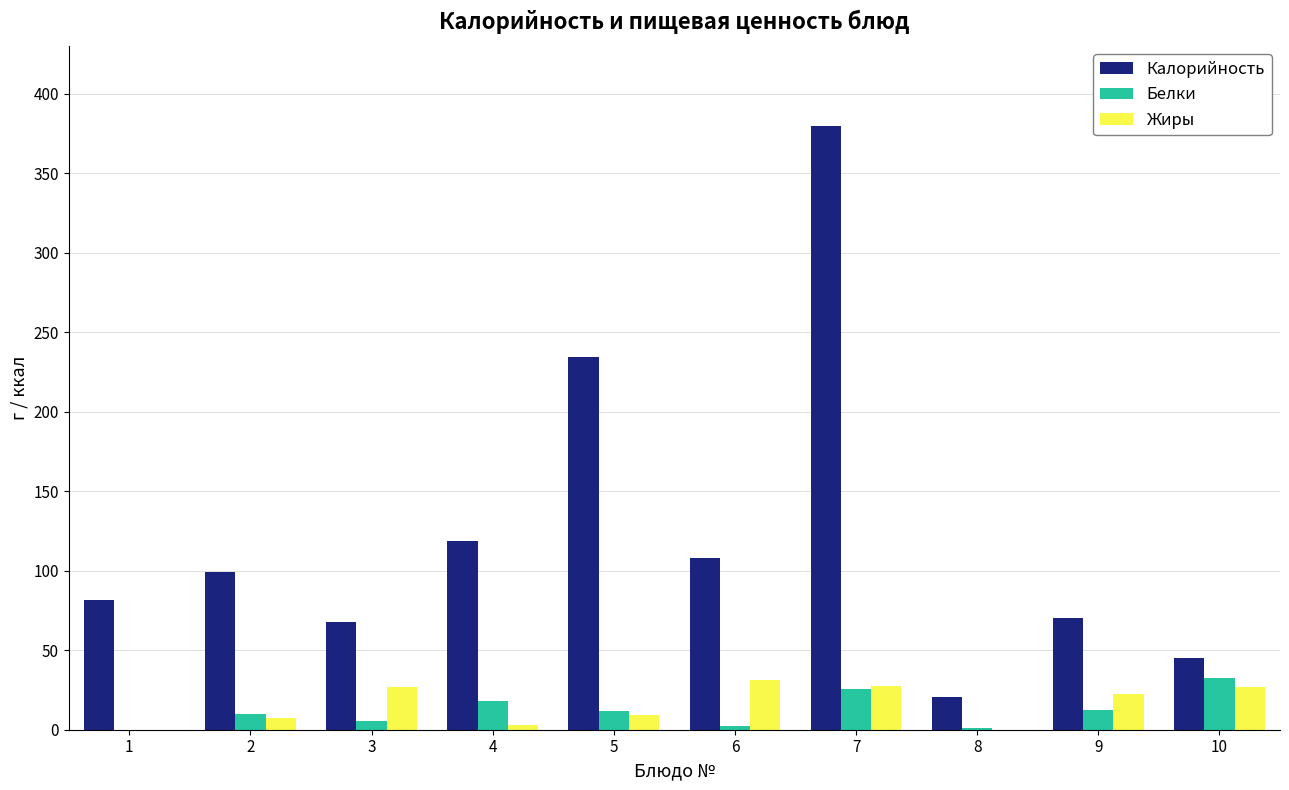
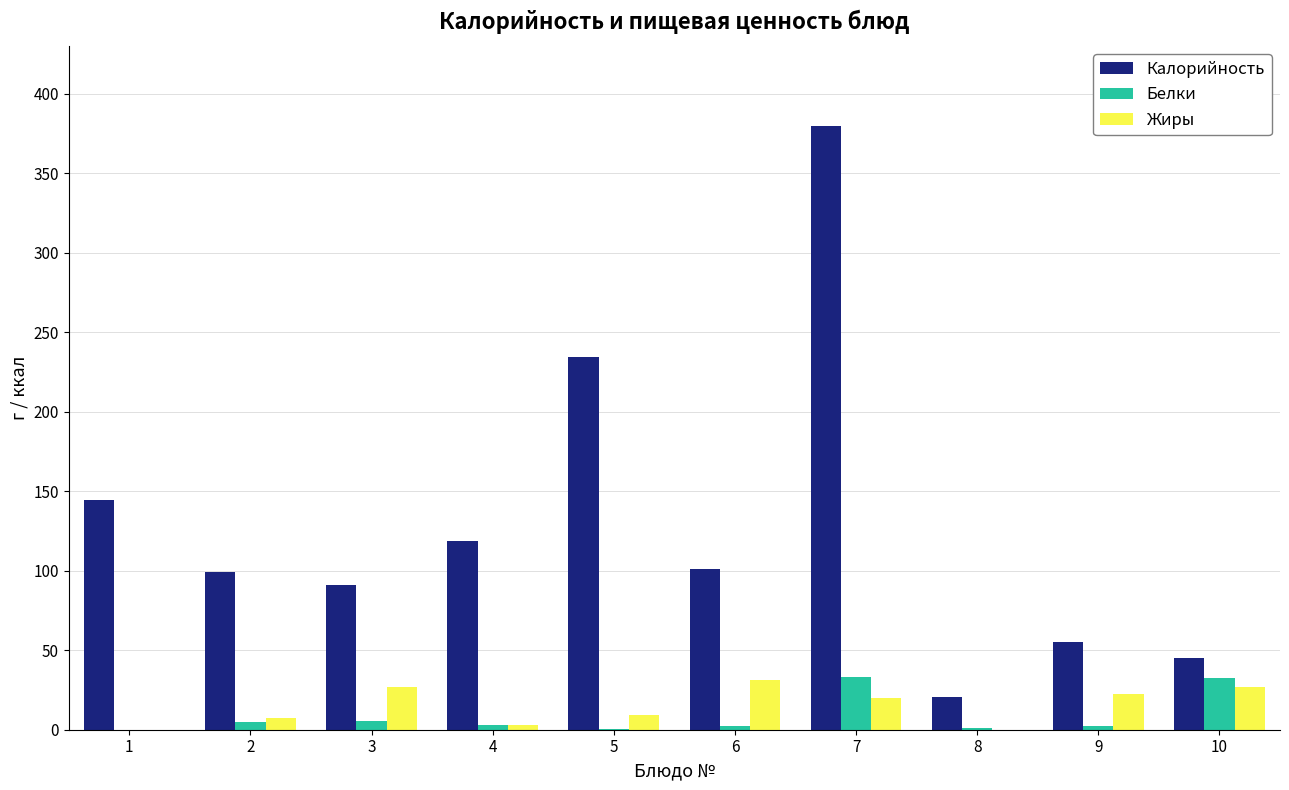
Калорийность, 1: 82 -> 145
Белки, 2: 10 -> 5
Калорийность, 3: 68 -> 91
Белки, 4: 18 -> 3
Белки, 5: 12 -> 1
Калорийность, 6: 108 -> 101
Белки, 7: 26 -> 33
Жиры, 7: 27 -> 20
Калорийность, 9: 70 -> 55
Белки, 9: 12 -> 2
